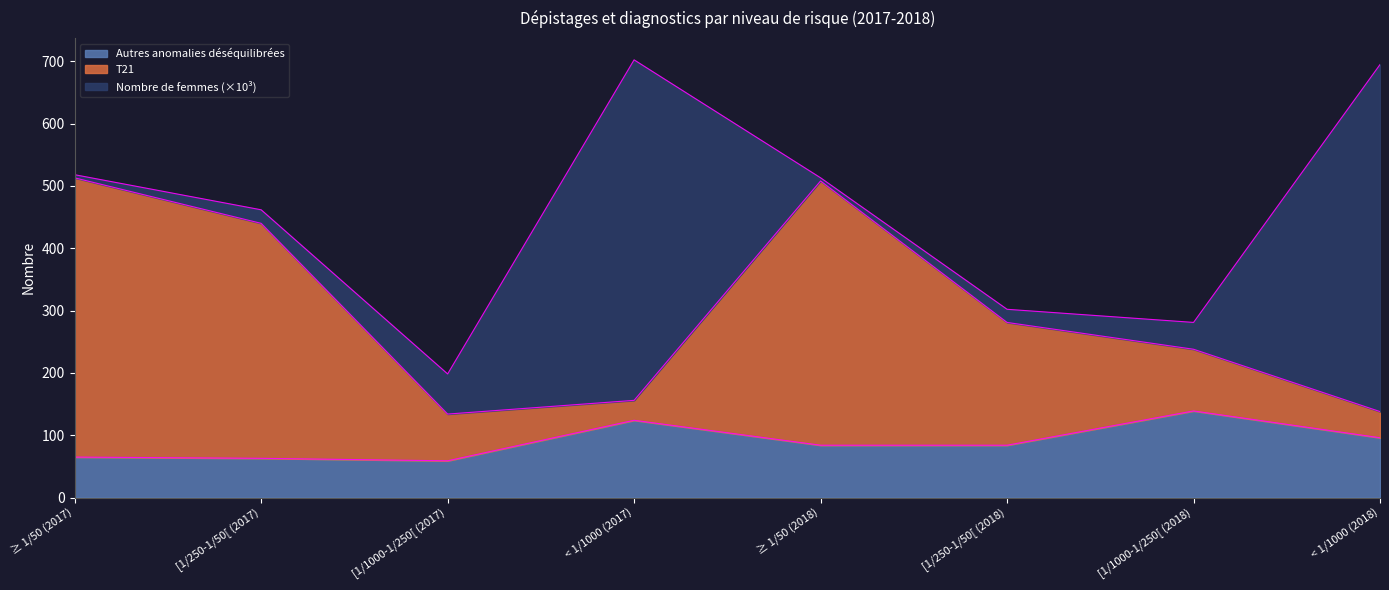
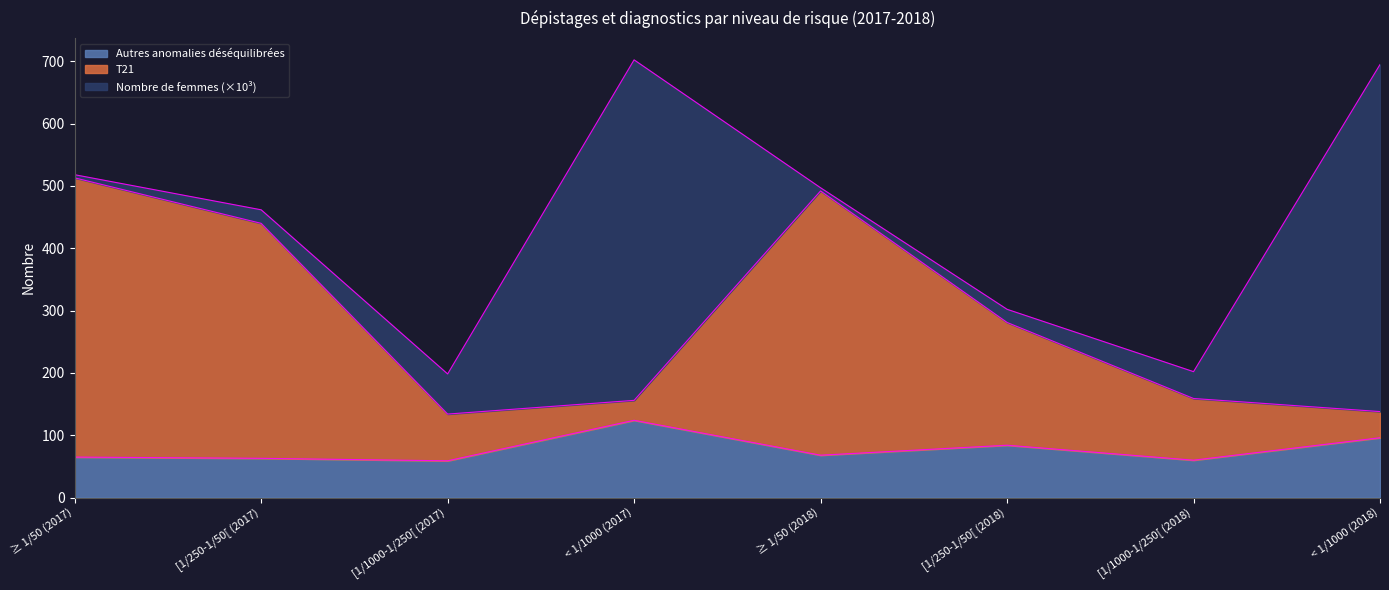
Autres anomalies déséquilibrées, ≥ 1/50 (2018): 80 -> 70
Autres anomalies déséquilibrées, [1/1000-1/250[ (2018): 140 -> 60
